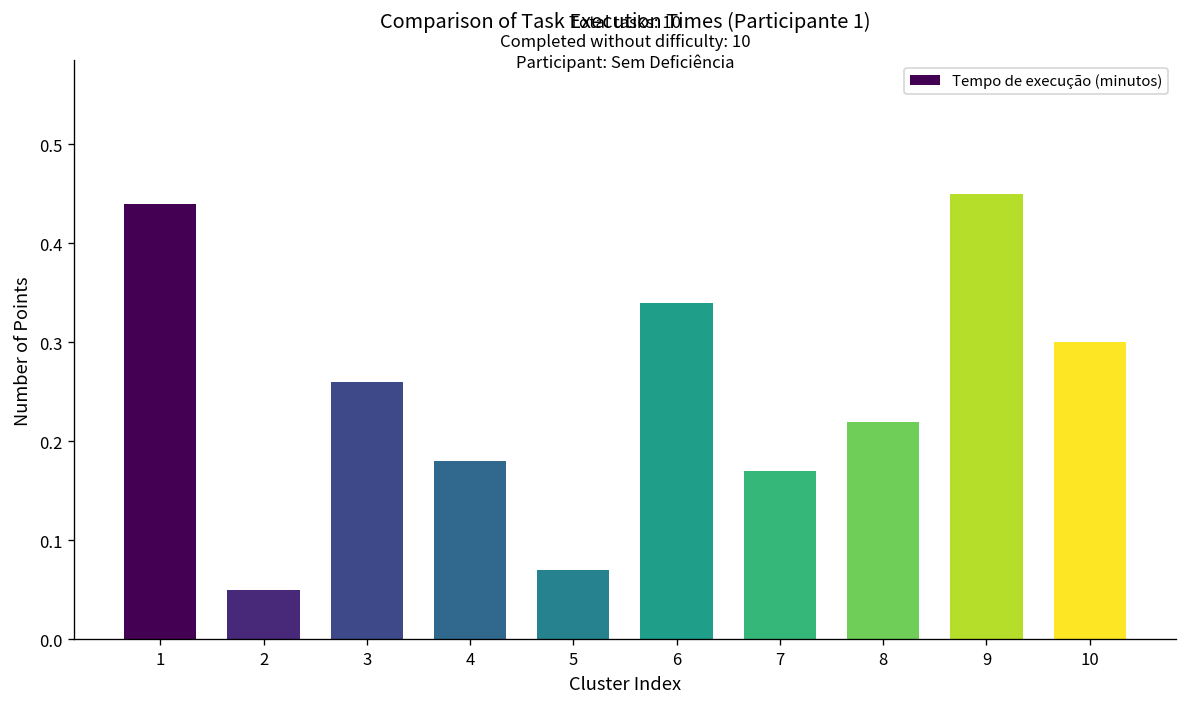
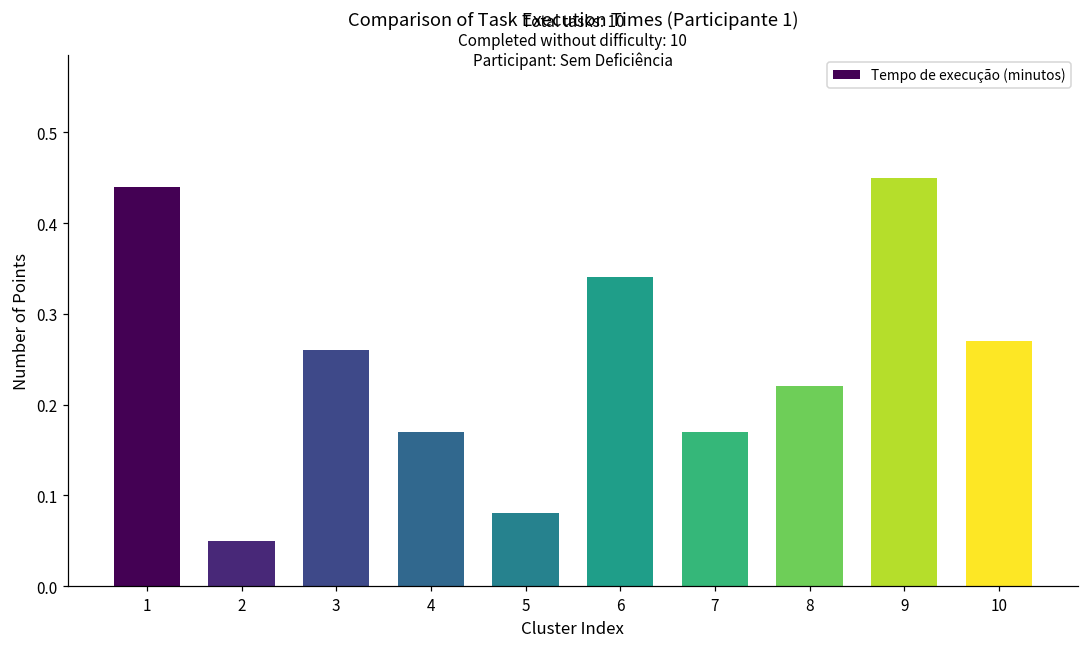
4: 0.18 -> 0.17
5: 0.07 -> 0.08
10: 0.30 -> 0.27
